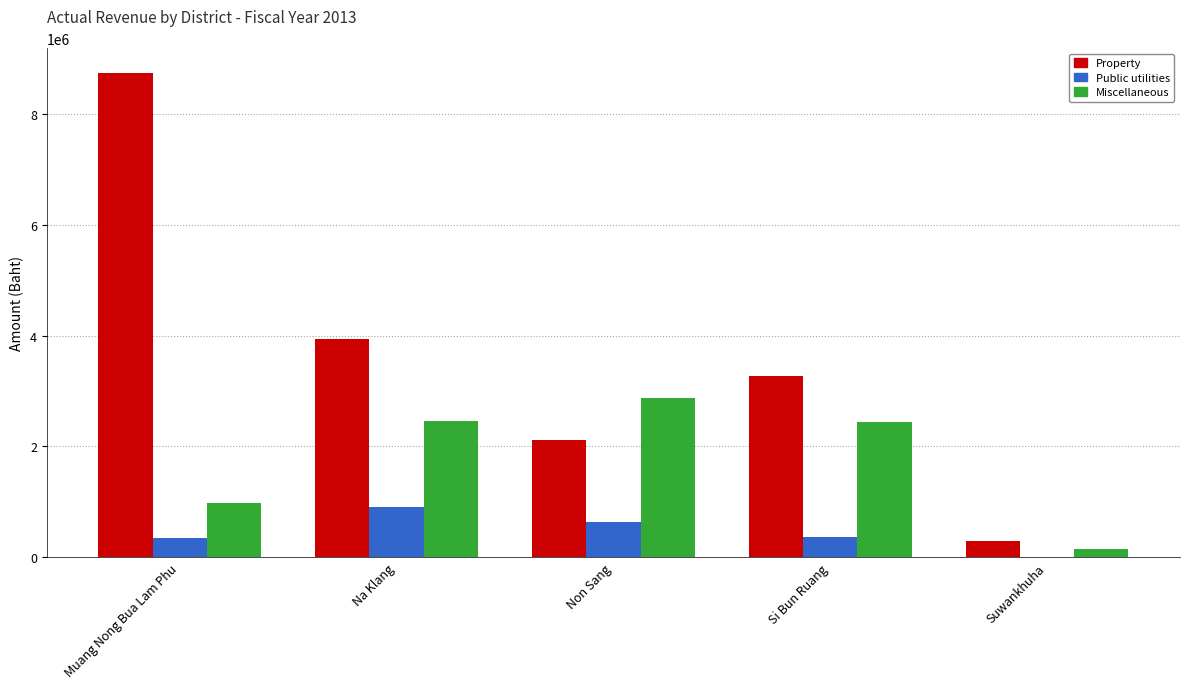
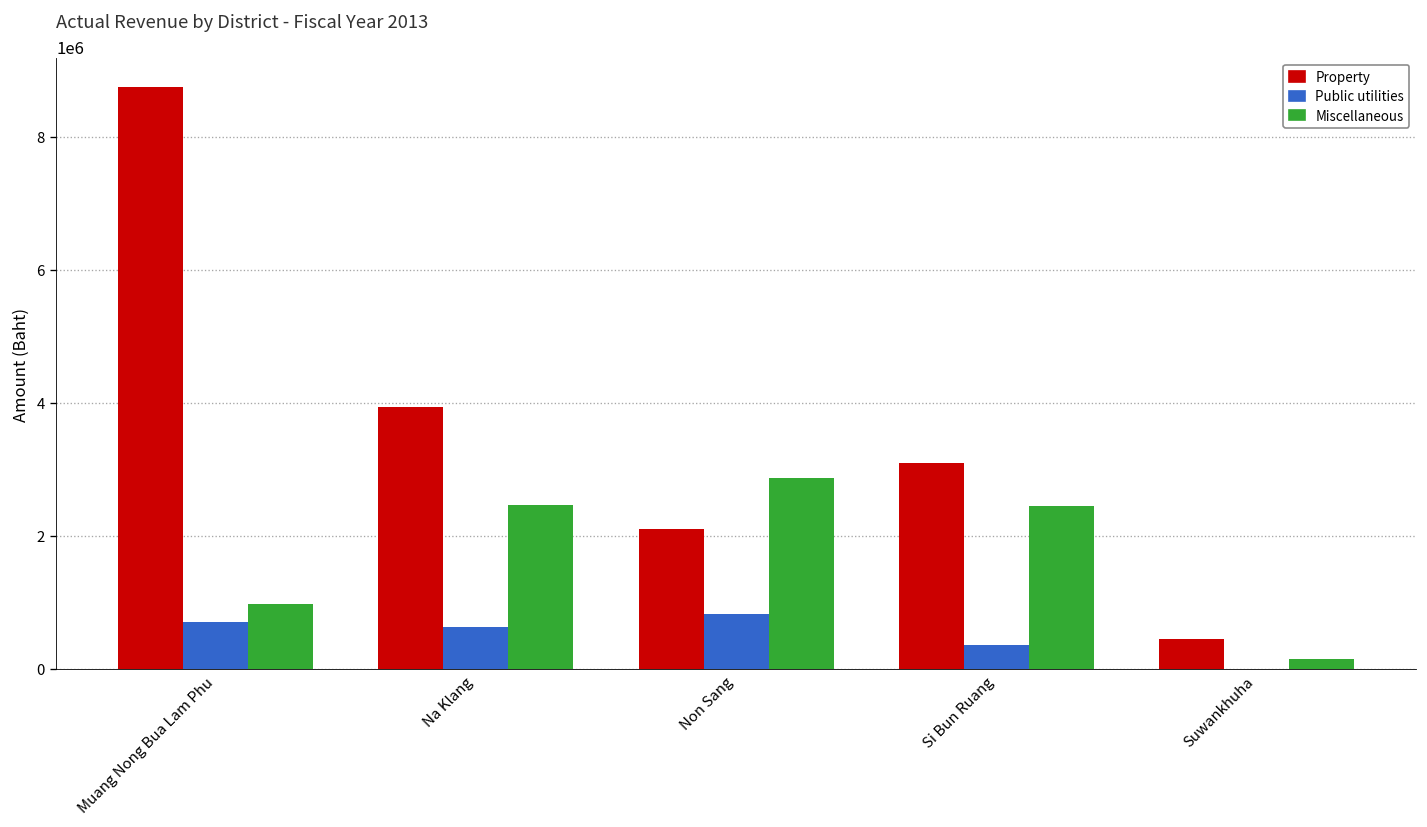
Public utilities, Muang Nong Bua Lam Phu: 400000 -> 700000
Public utilities, Na Klang: 900000 -> 600000
Public utilities, Non Sang: 600000 -> 800000
Property, Si Bun Ruang: 3300000 -> 3100000
Property, Suwankhuha: 300000 -> 400000
